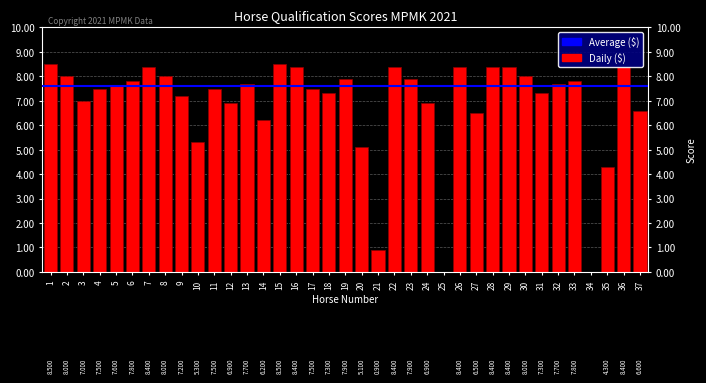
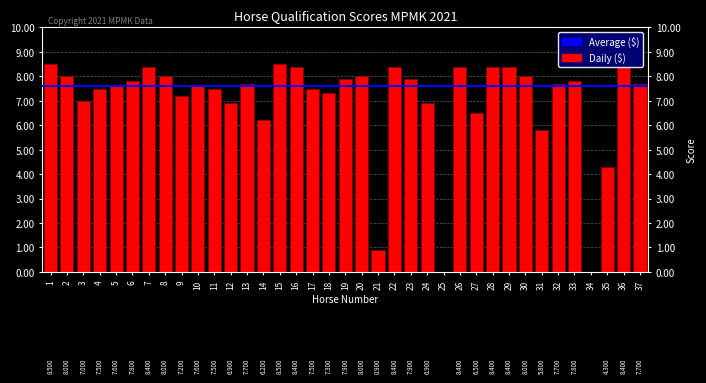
10: 5.300 -> 7.600
20: 5.100 -> 8.000
31: 7.300 -> 5.800
37: 6.600 -> 7.700
